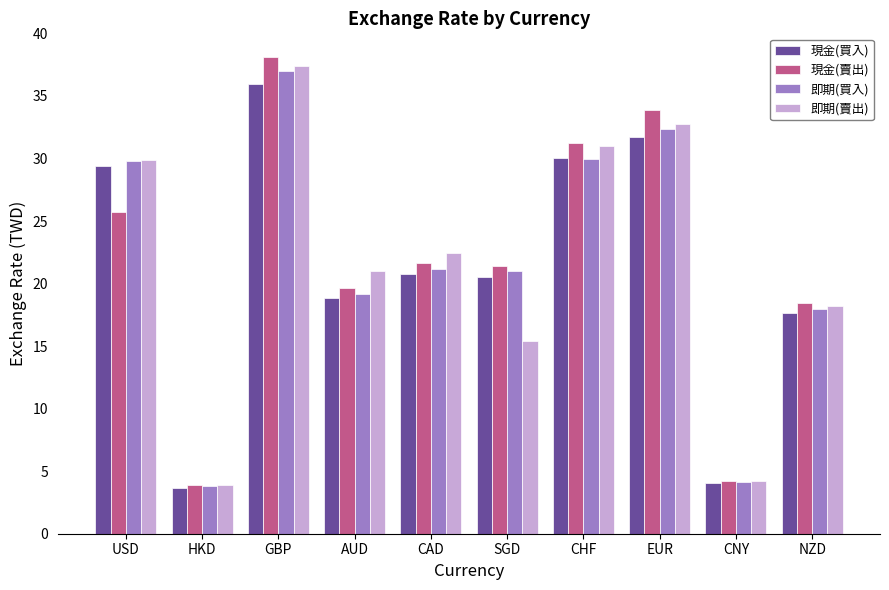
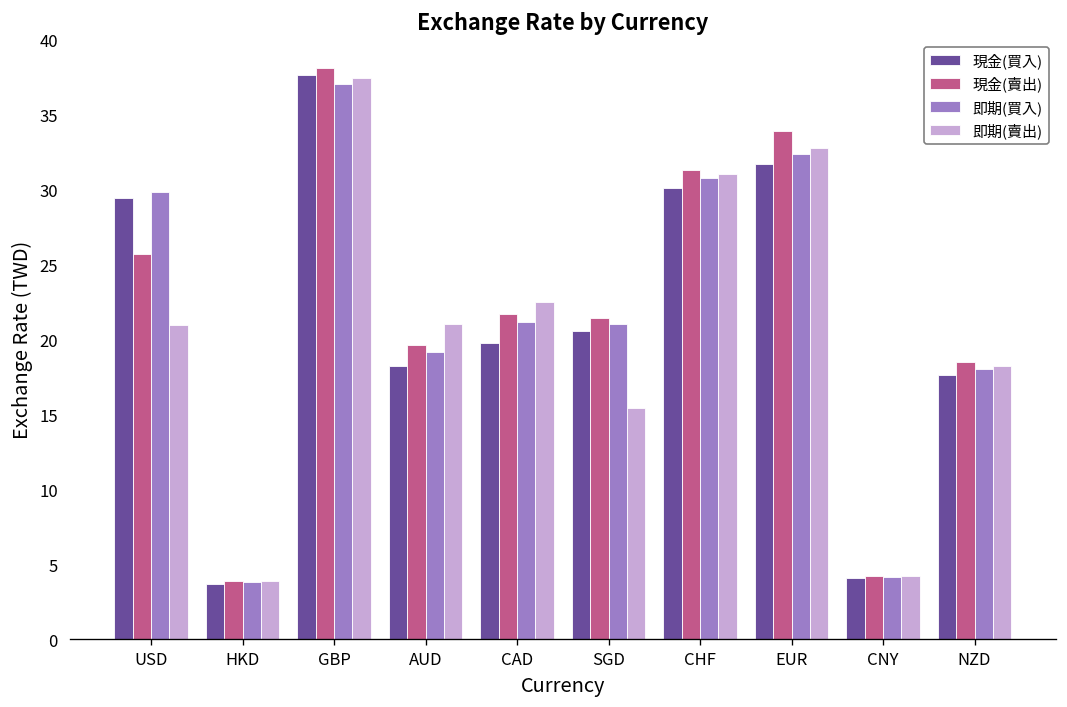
即期(賣出), USD: 29.9 -> 21.0
現金(買入), GBP: 36.0 -> 37.6
現金(買入), AUD: 18.9 -> 18.2
現金(買入), CAD: 20.8 -> 19.8
即期(買入), CHF: 30.0 -> 30.7
